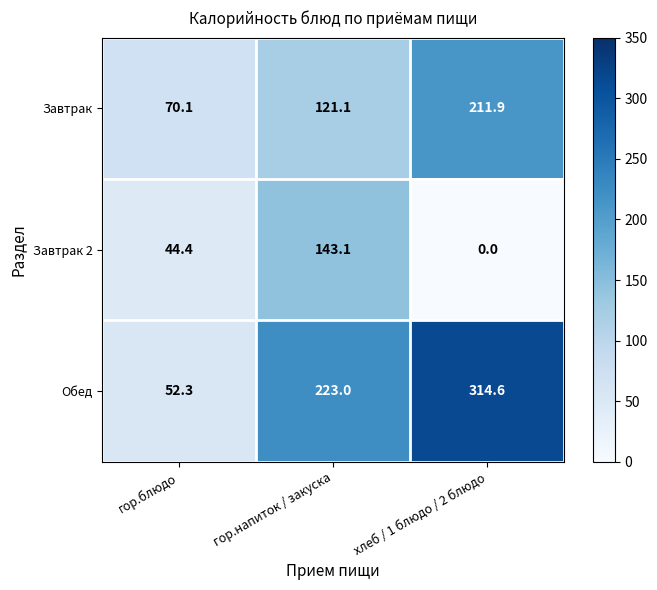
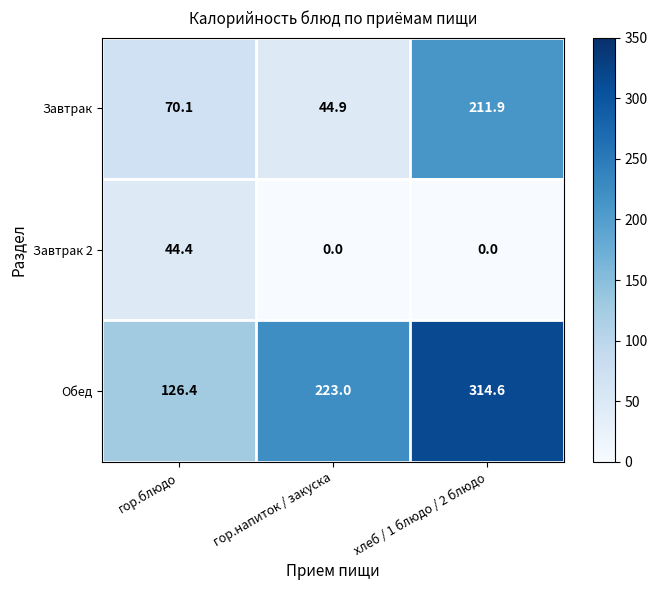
Завтрак, гор.напиток / закуска: 121.1 -> 44.9
Завтрак 2, гор.напиток / закуска: 143.1 -> 0.0
Обед, гор.блюдо: 52.3 -> 126.4
